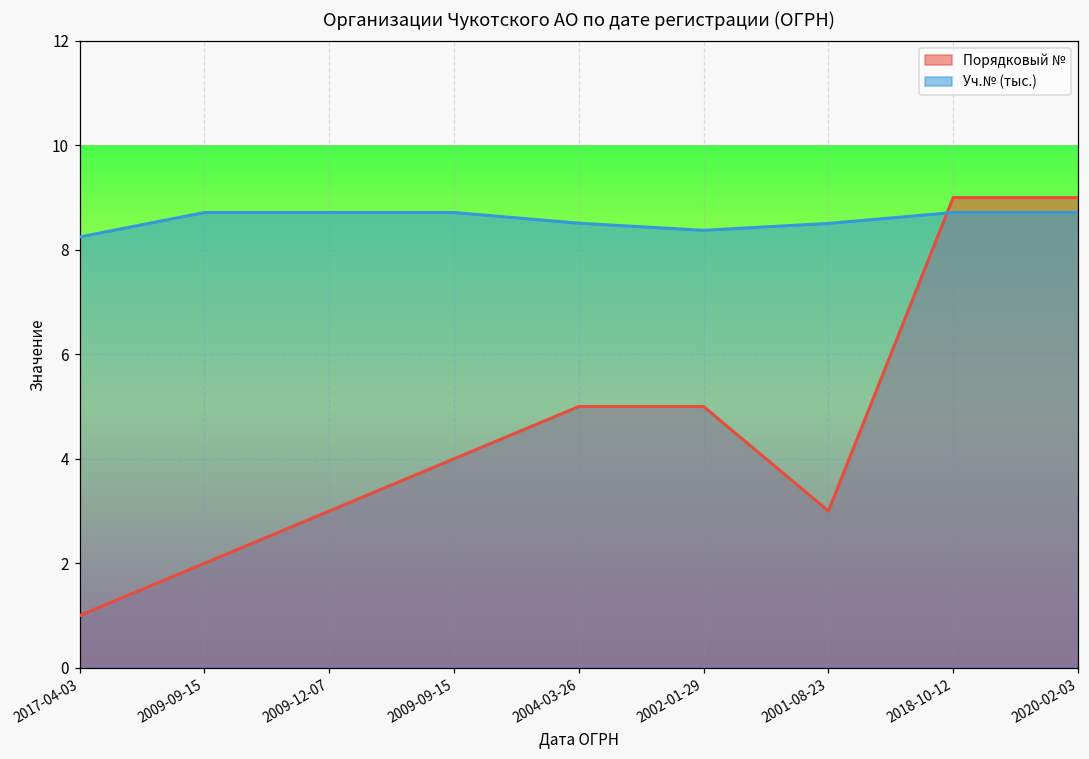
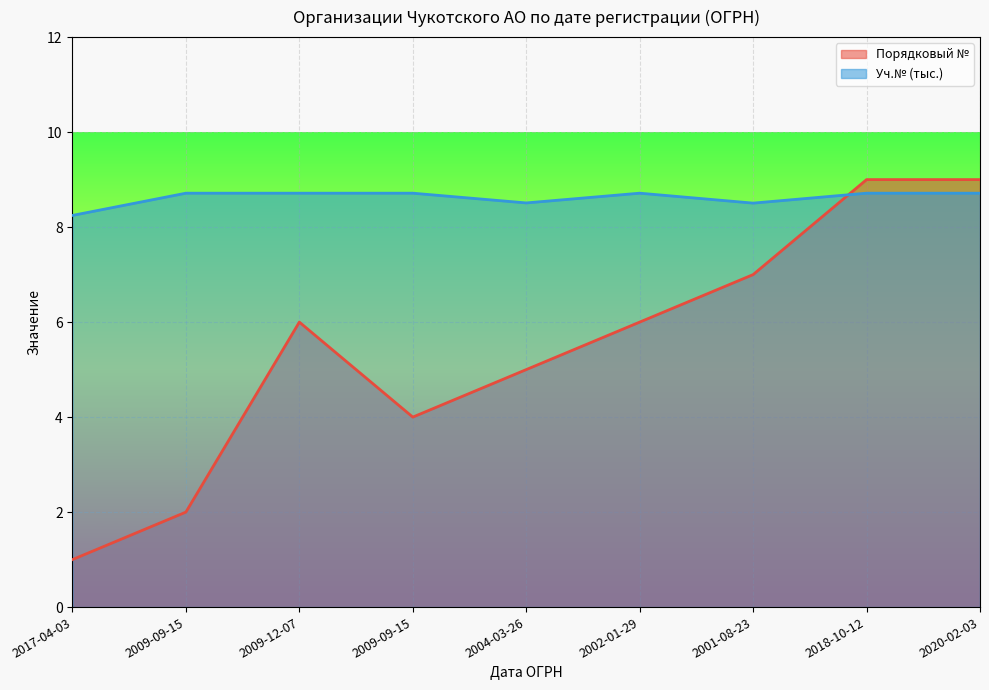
Порядковый №, 2009-12-07: 3 -> 6
Порядковый №, 2002-01-29: 5 -> 6
Уч.№ (тыс.), 2002-01-29: 8.4 -> 8.7
Порядковый №, 2001-08-23: 3 -> 7
